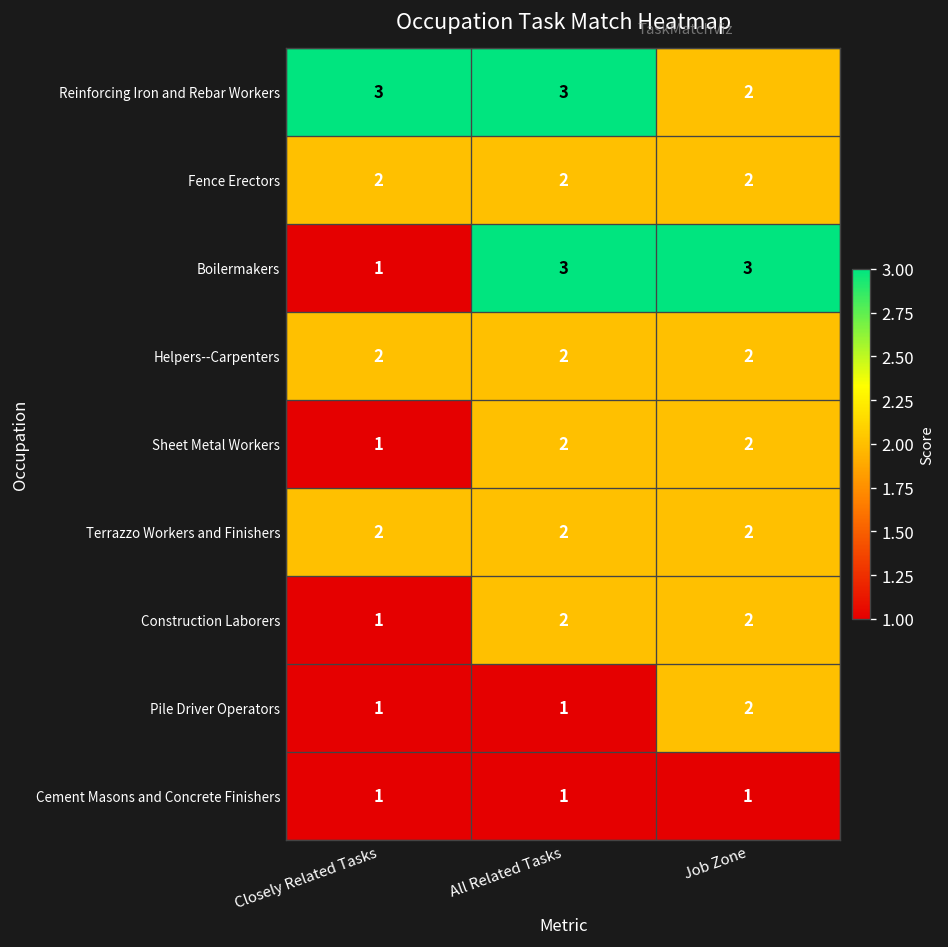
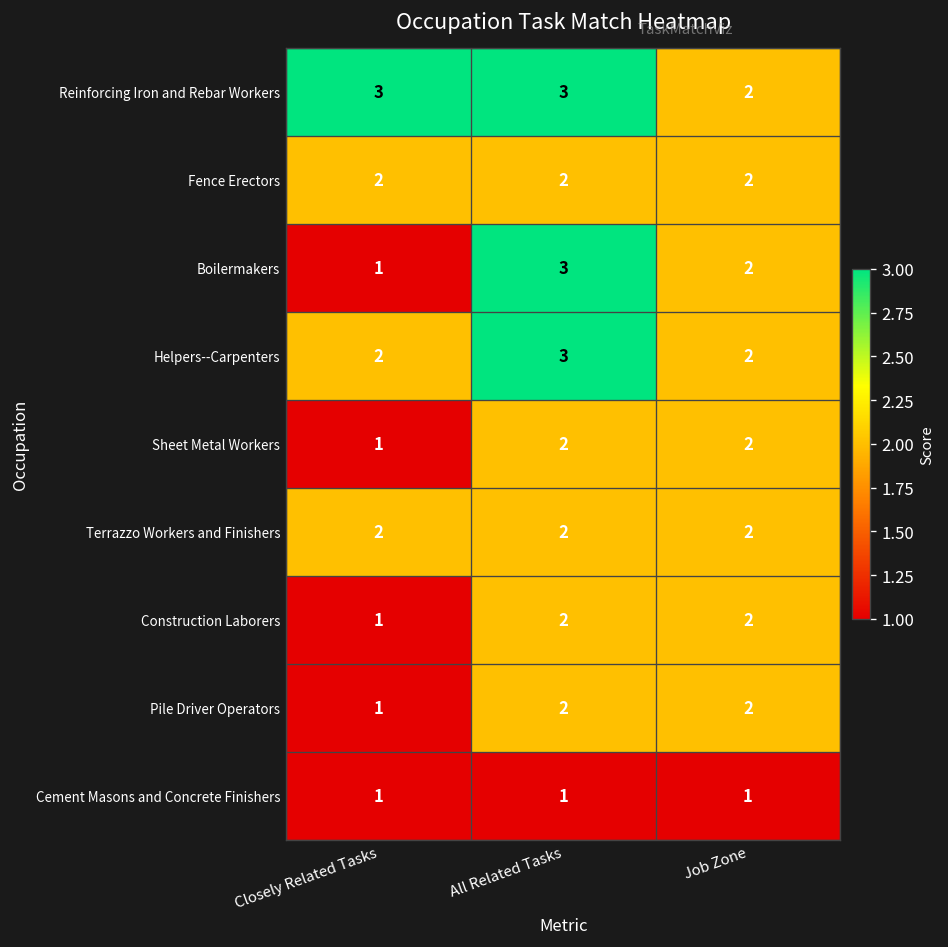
Boilermakers, Job Zone: 3 -> 2
Helpers--Carpenters, All Related Tasks: 2 -> 3
Pile Driver Operators, All Related Tasks: 1 -> 2
